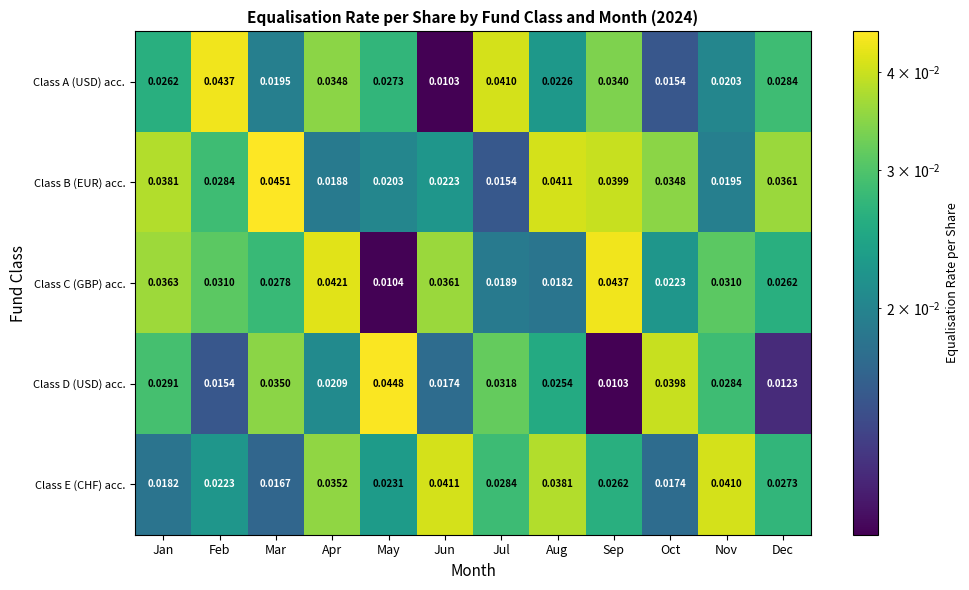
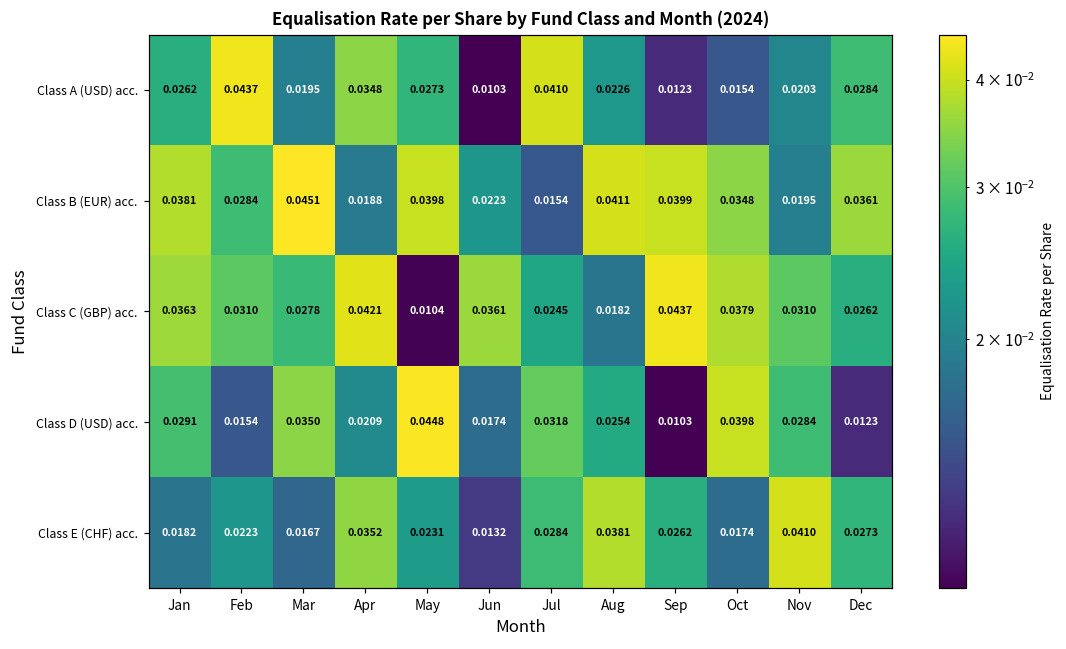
Class A (USD) acc., Sep: 0.0340 -> 0.0123
Class B (EUR) acc., May: 0.0203 -> 0.0398
Class C (GBP) acc., Jul: 0.0189 -> 0.0245
Class C (GBP) acc., Oct: 0.0223 -> 0.0379
Class E (CHF) acc., Jun: 0.0411 -> 0.0132
